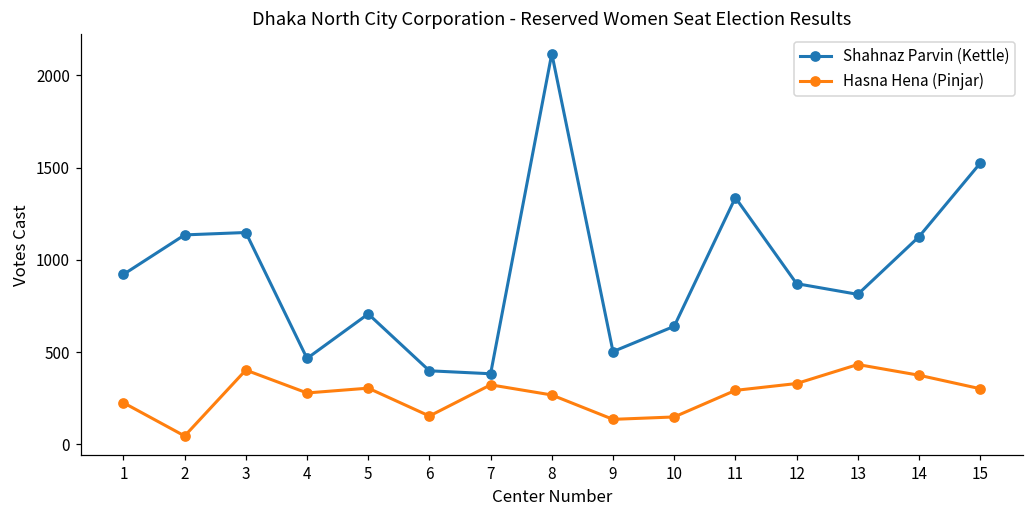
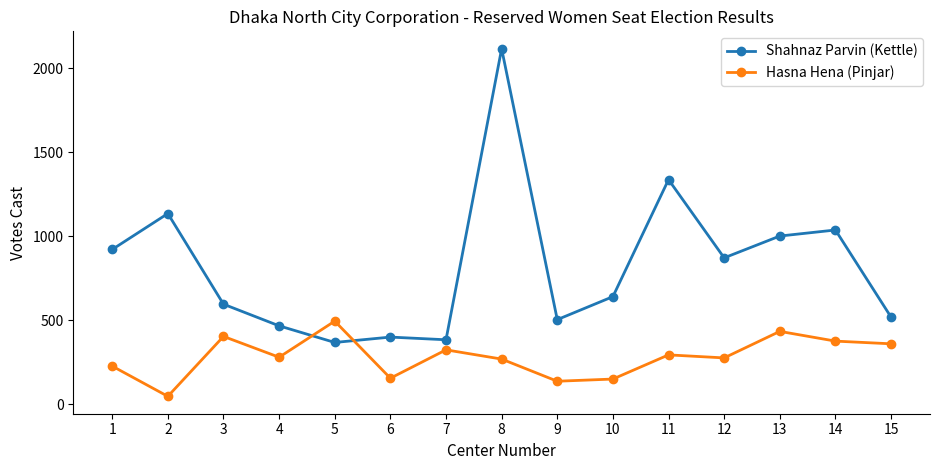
Shahnaz Parvin (Kettle), 3: 1150 -> 600
Shahnaz Parvin (Kettle), 5: 710 -> 370
Hasna Hena (Pinjar), 5: 310 -> 490
Hasna Hena (Pinjar), 12: 330 -> 280
Shahnaz Parvin (Kettle), 13: 810 -> 1000
Shahnaz Parvin (Kettle), 14: 1130 -> 1040
Shahnaz Parvin (Kettle), 15: 1520 -> 520
Hasna Hena (Pinjar), 15: 300 -> 360
